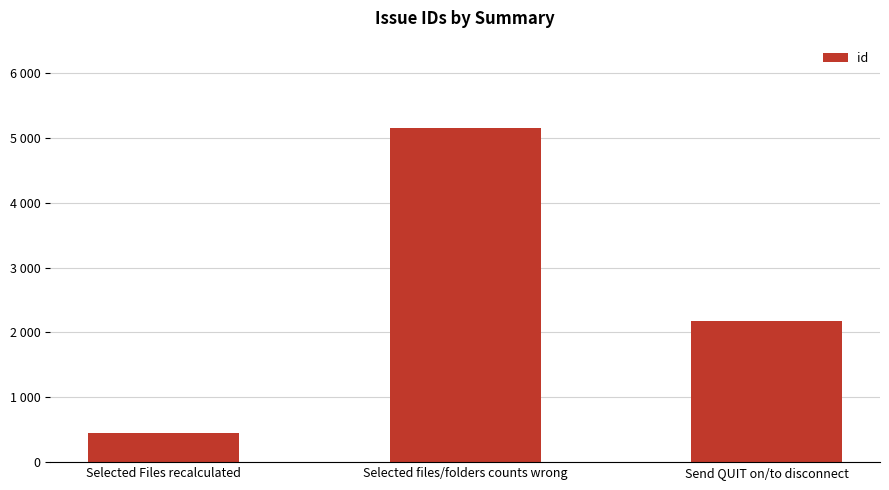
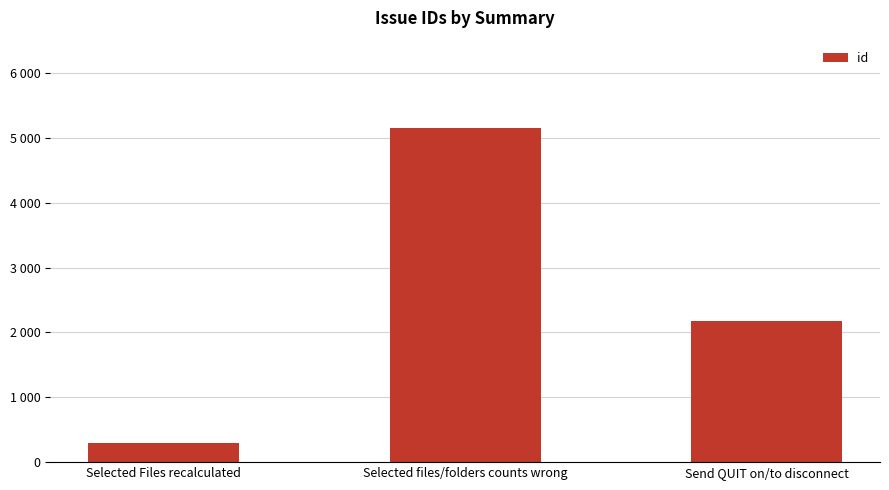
Selected Files recalculated: 500 -> 300
